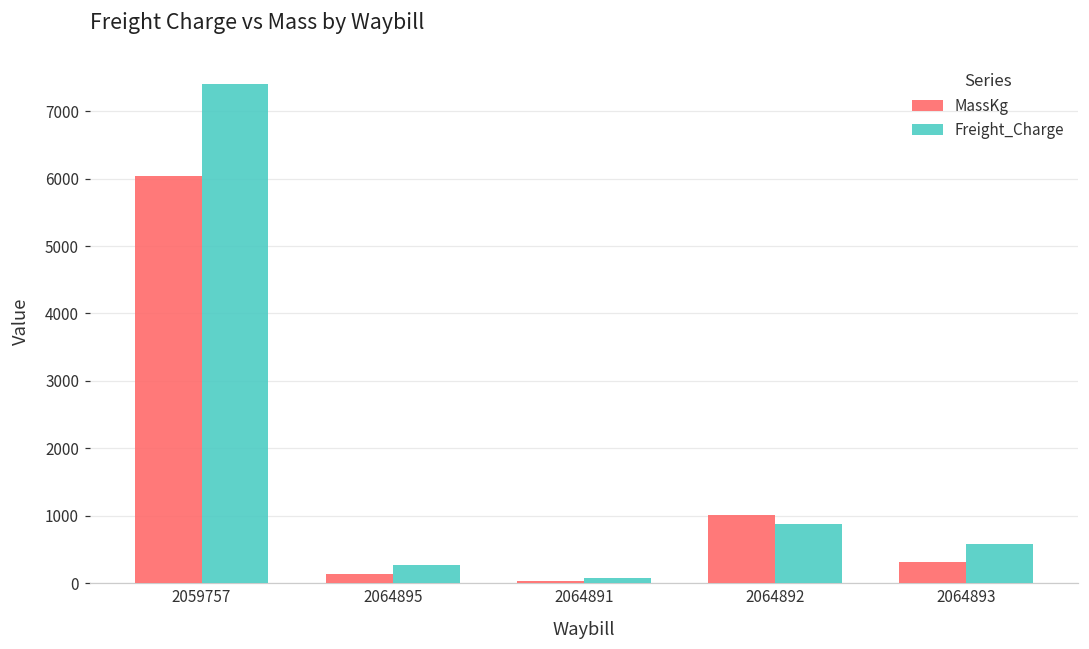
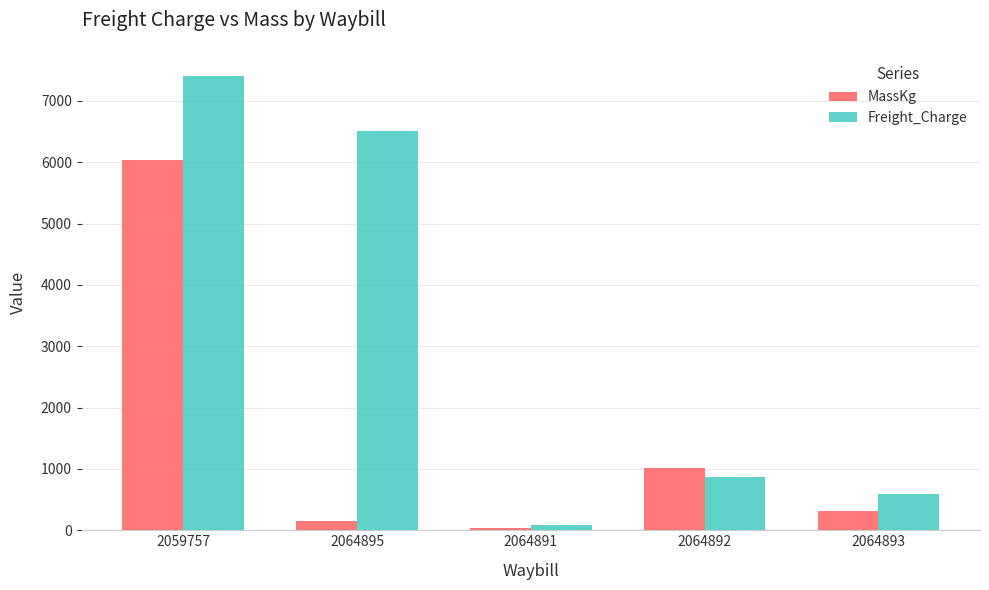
Freight_Charge, 2064895: 300 -> 6500
